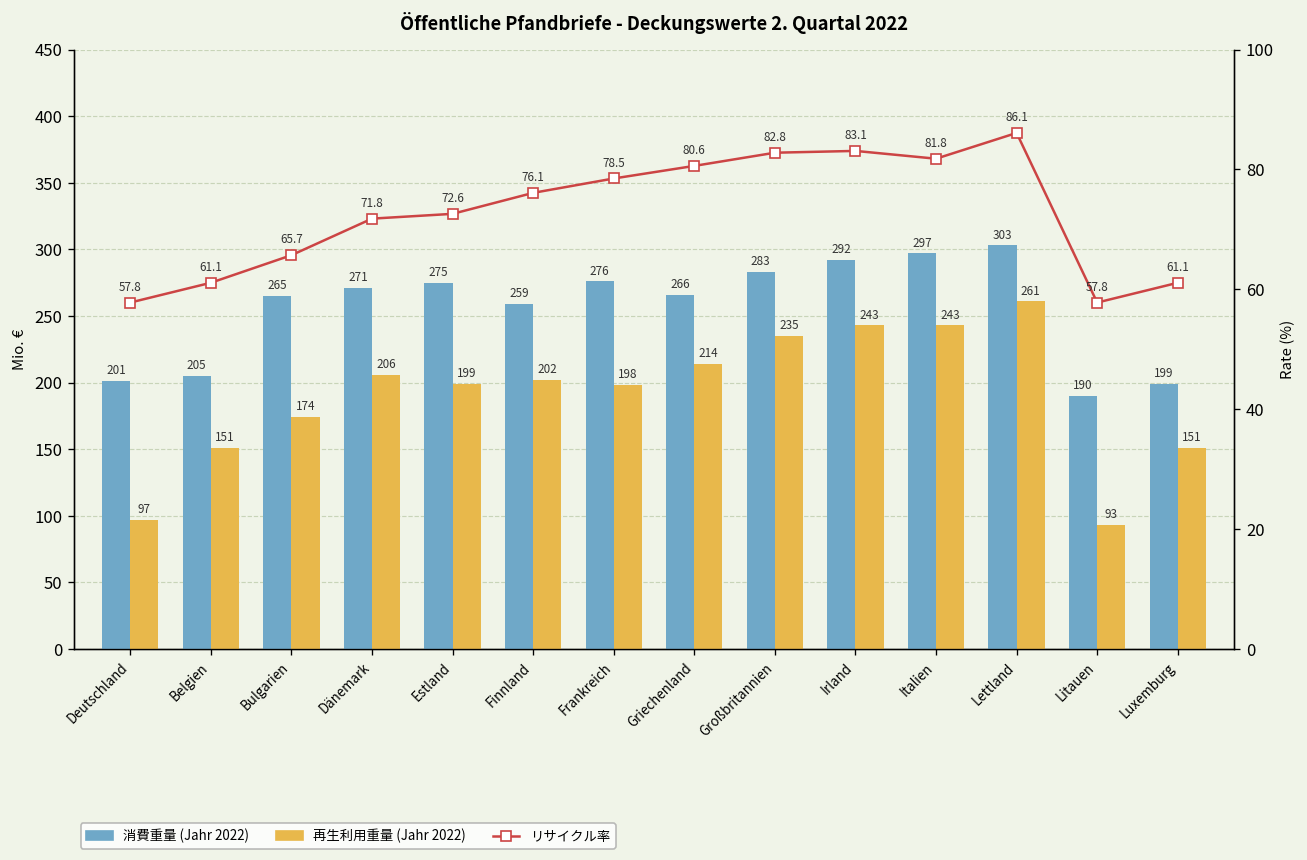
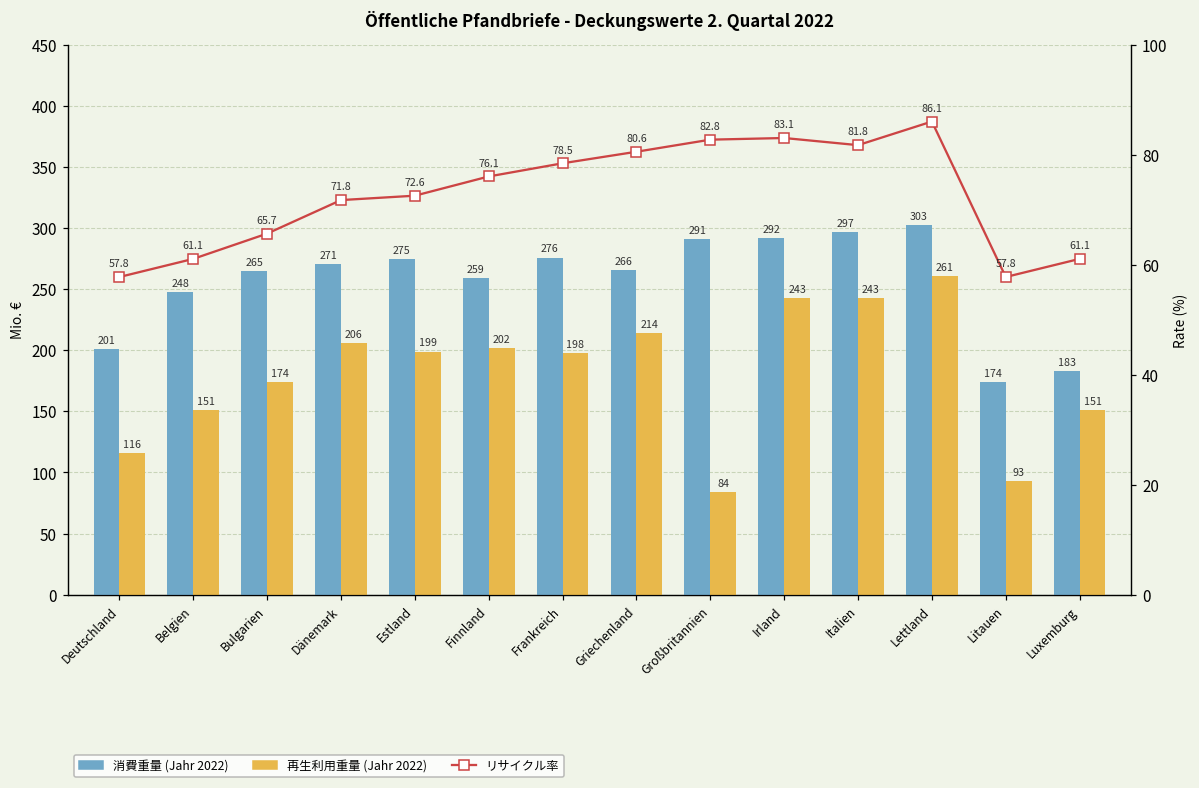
再生利用重量 (Jahr 2022), Deutschland: 97 -> 116
消費重量 (Jahr 2022), Belgien: 205 -> 248
消費重量 (Jahr 2022), Großbritannien: 283 -> 291
再生利用重量 (Jahr 2022), Großbritannien: 235 -> 84
消費重量 (Jahr 2022), Litauen: 190 -> 174
消費重量 (Jahr 2022), Luxemburg: 199 -> 183
